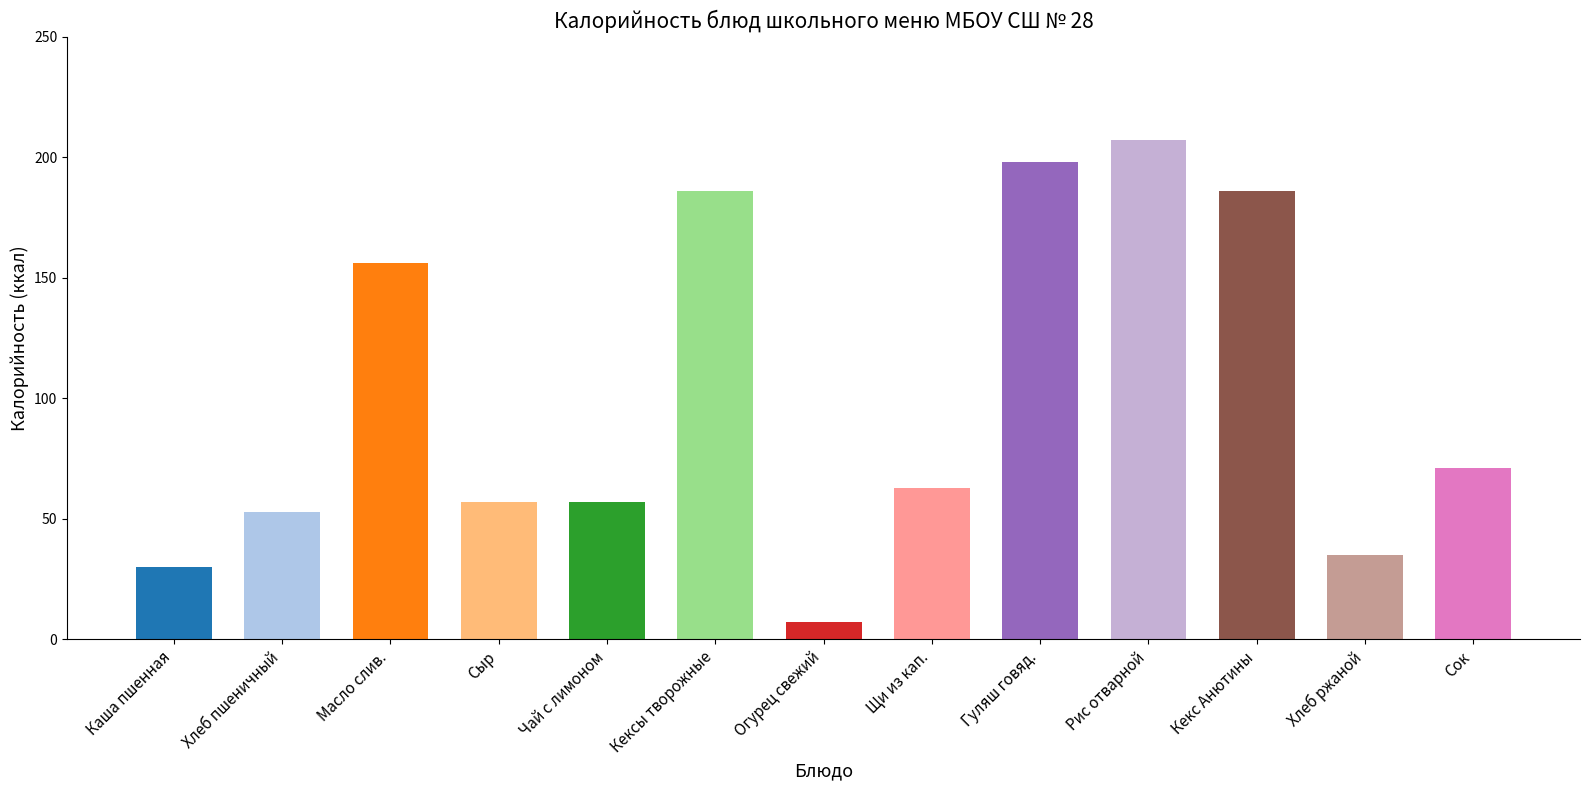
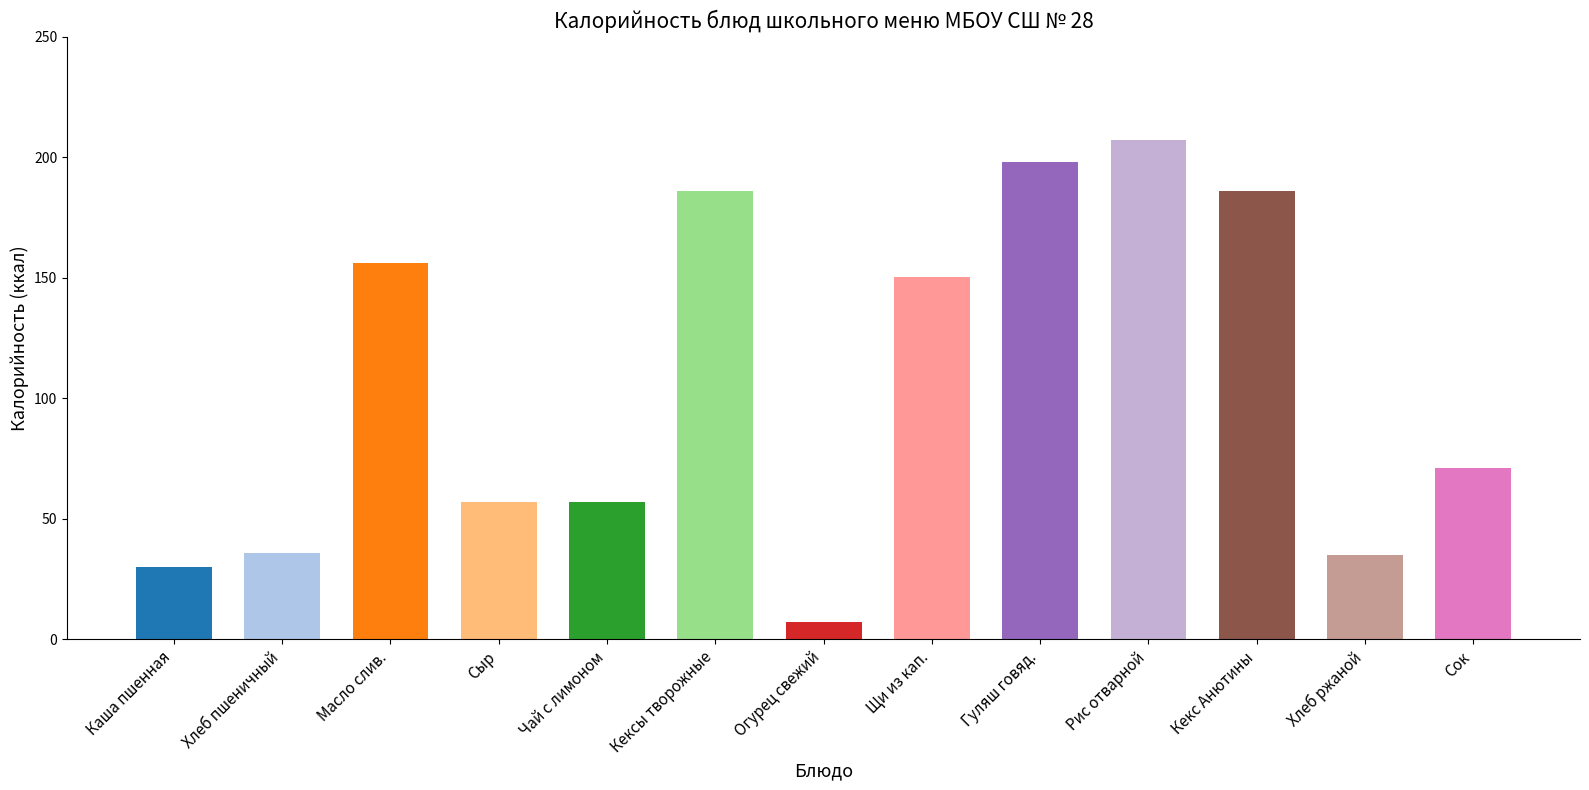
Хлеб пшеничный: 53 -> 36
Щи из кап.: 63 -> 151
